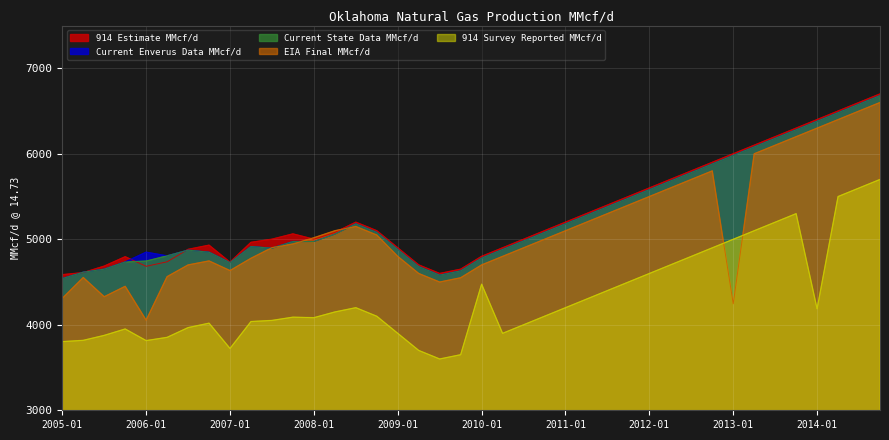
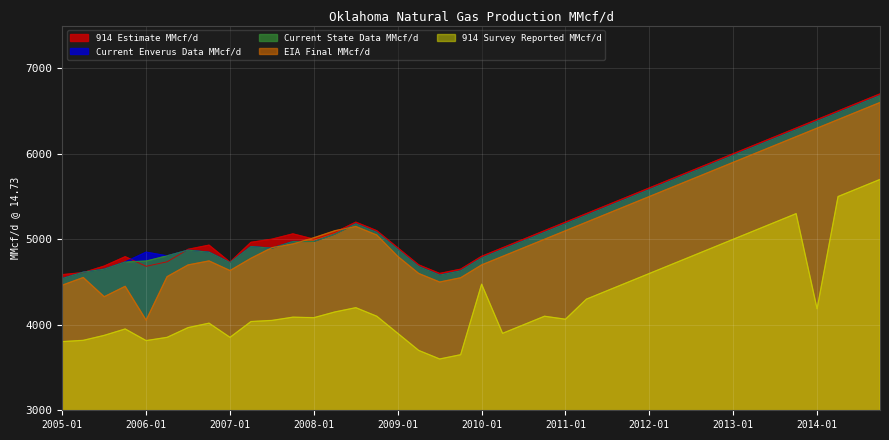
EIA Final MMcf/d, 2005-01: 4300 -> 4500
914 Survey Reported MMcf/d, 2007-01: 3700 -> 3900
914 Survey Reported MMcf/d, 2011-01: 4200 -> 4100
EIA Final MMcf/d, 2013-01: 4200 -> 5900
